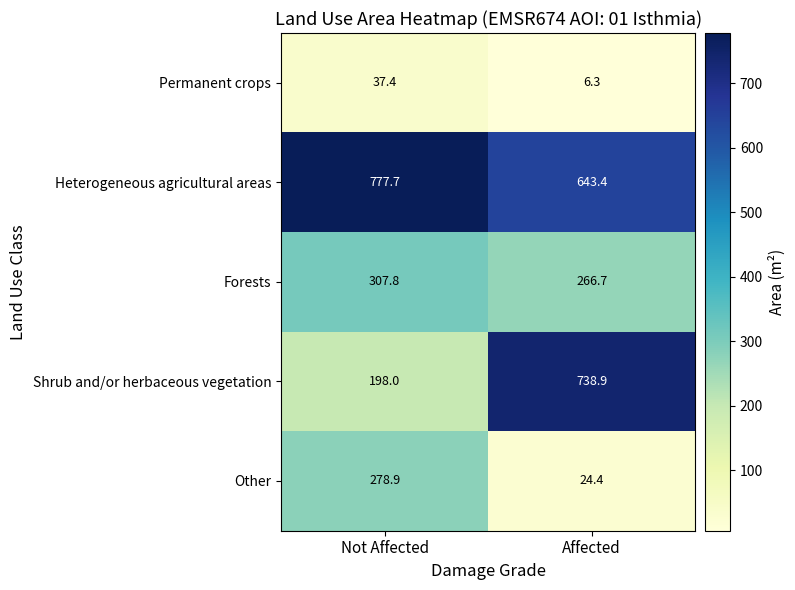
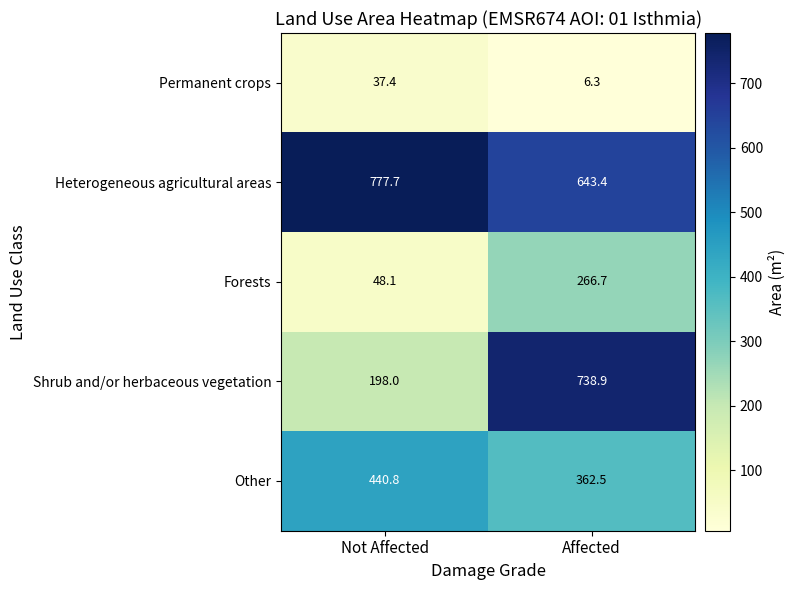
Forests, Not Affected: 307.8 -> 48.1
Other, Not Affected: 278.9 -> 440.8
Other, Affected: 24.4 -> 362.5
